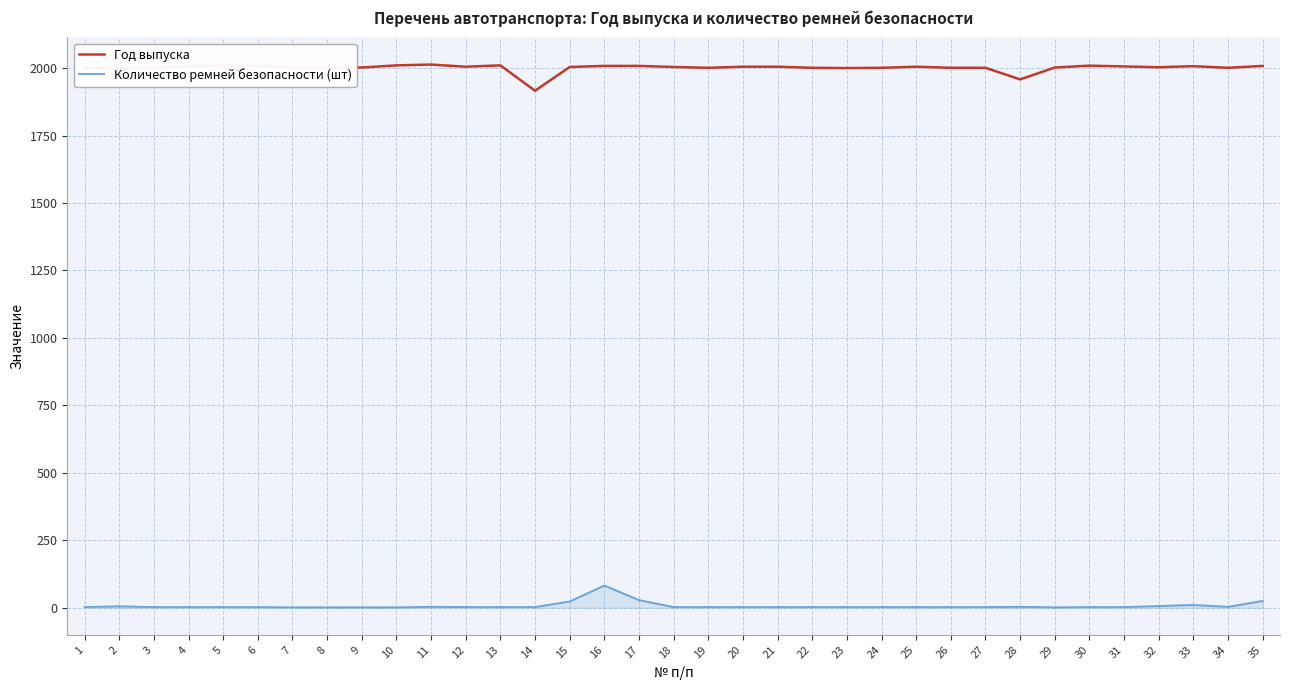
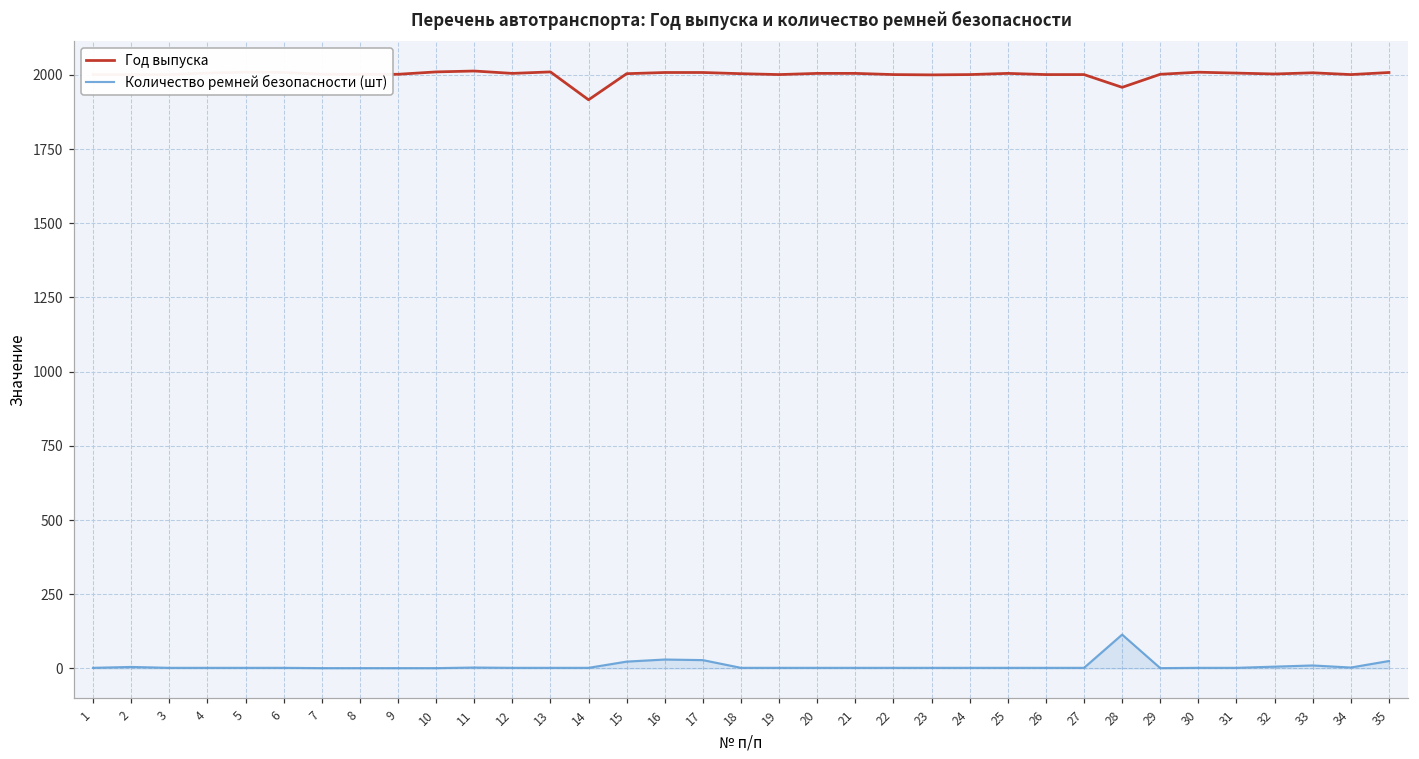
Количество ремней безопасности (шт), 16: 80 -> 30
Количество ремней безопасности (шт), 28: 0 -> 110
